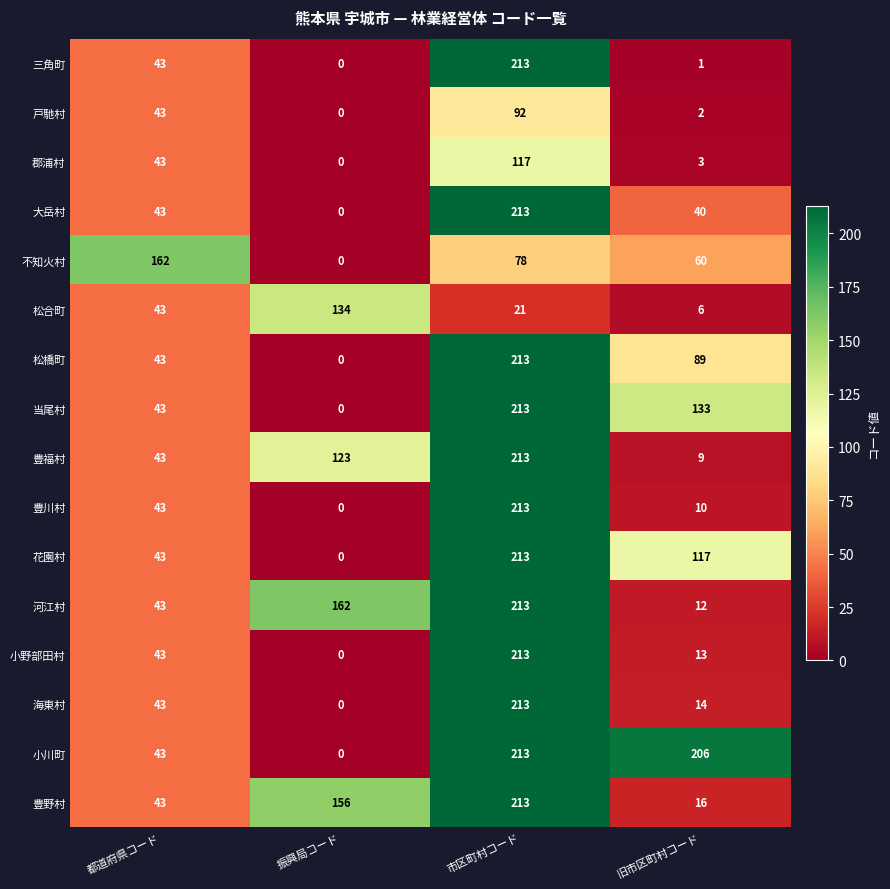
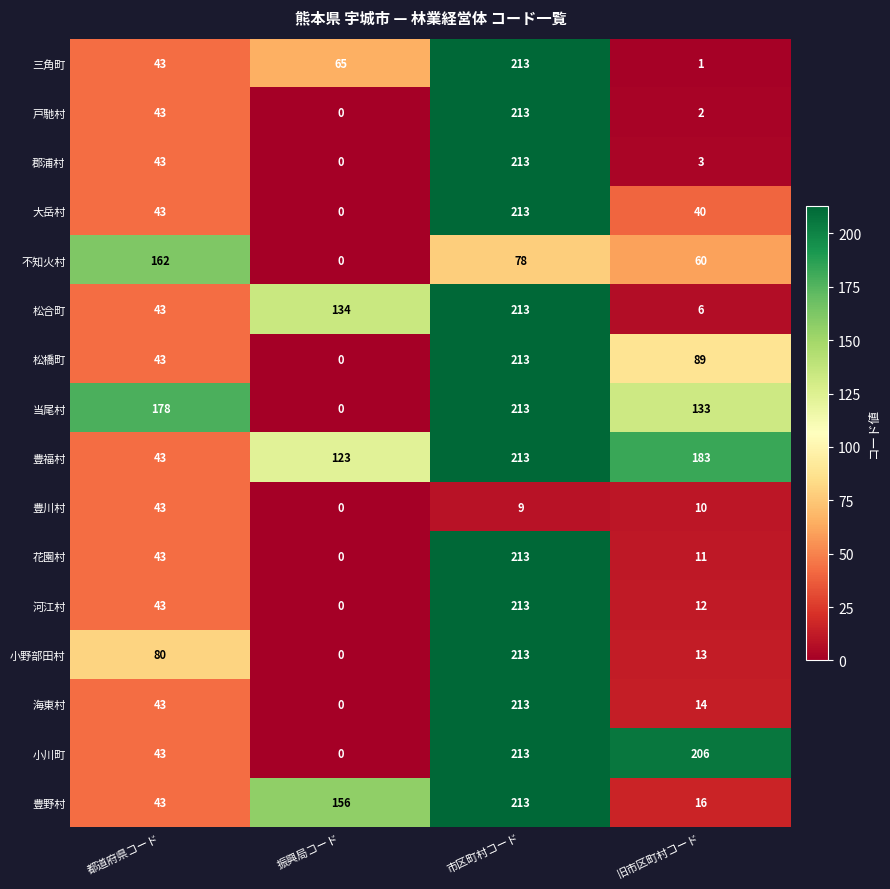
三角町, 振興局コード: 0 -> 65
戸馳村, 市区町村コード: 92 -> 213
郡浦村, 市区町村コード: 117 -> 213
松合町, 市区町村コード: 21 -> 213
当尾村, 都道府県コード: 43 -> 178
豊福村, 旧市区町村コード: 9 -> 183
豊川村, 市区町村コード: 213 -> 9
花園村, 旧市区町村コード: 117 -> 11
河江村, 振興局コード: 162 -> 0
小野部田村, 都道府県コード: 43 -> 80
